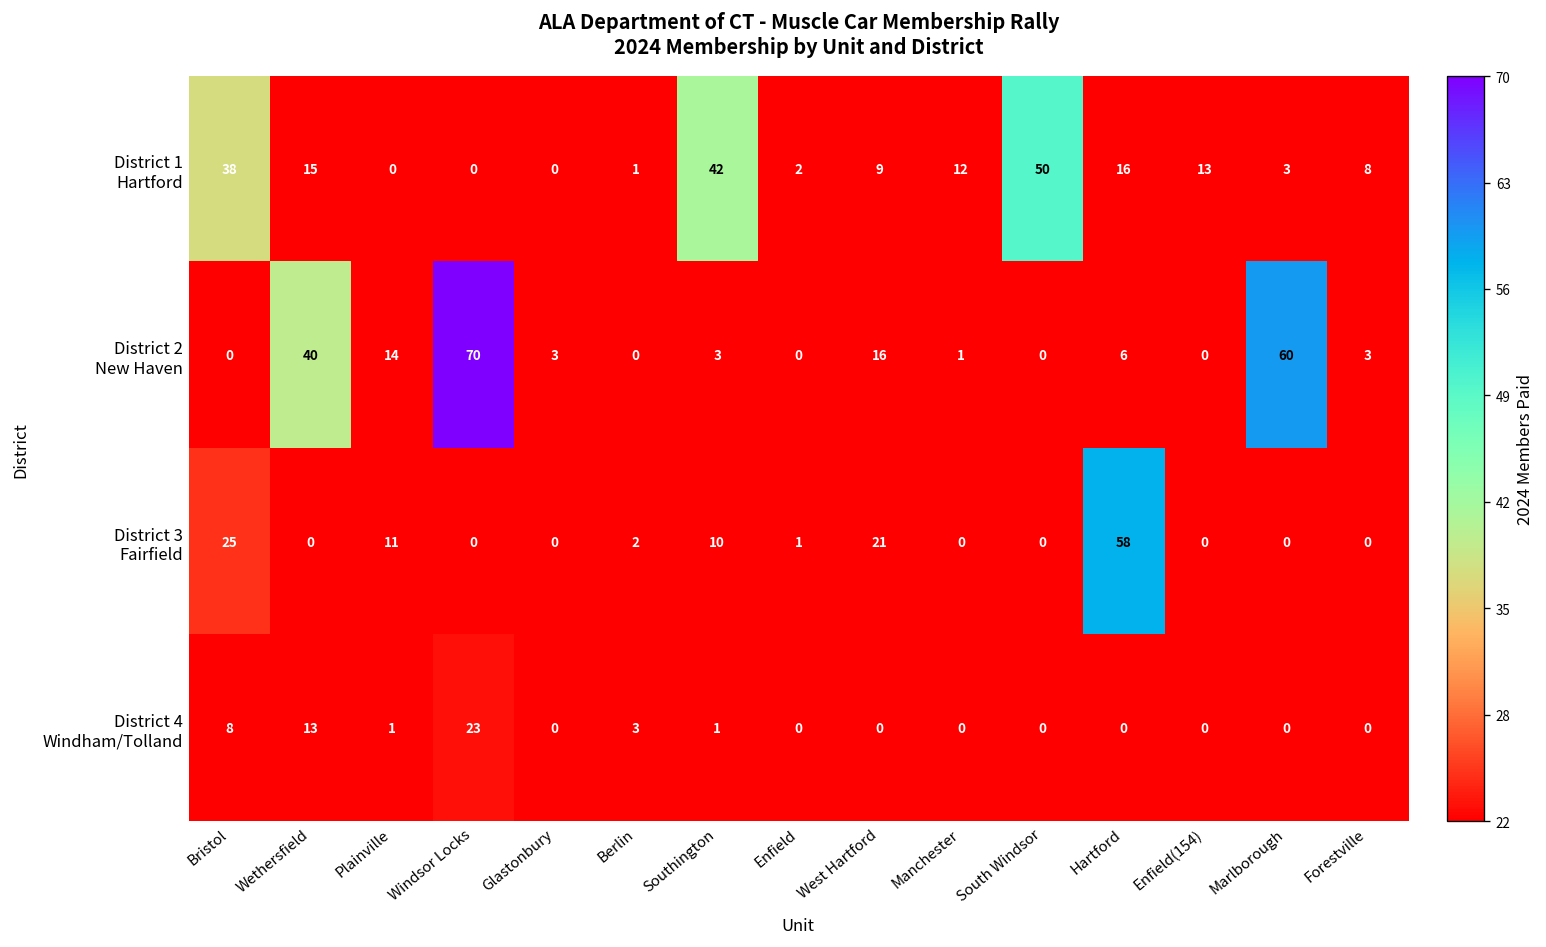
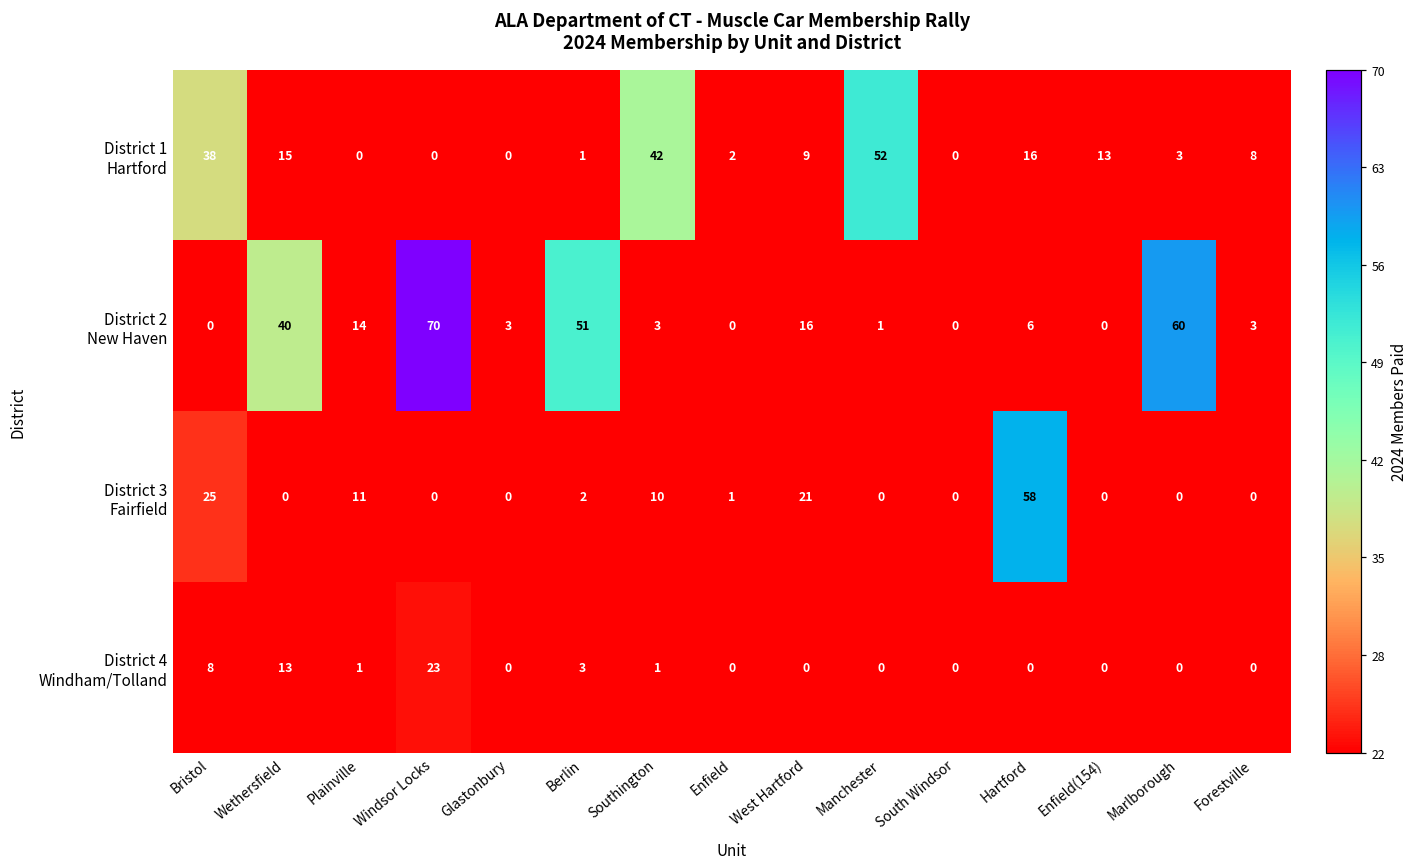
District 1 Hartford, Manchester: 12 -> 52
District 1 Hartford, South Windsor: 50 -> 0
District 2 New Haven, Berlin: 0 -> 51
